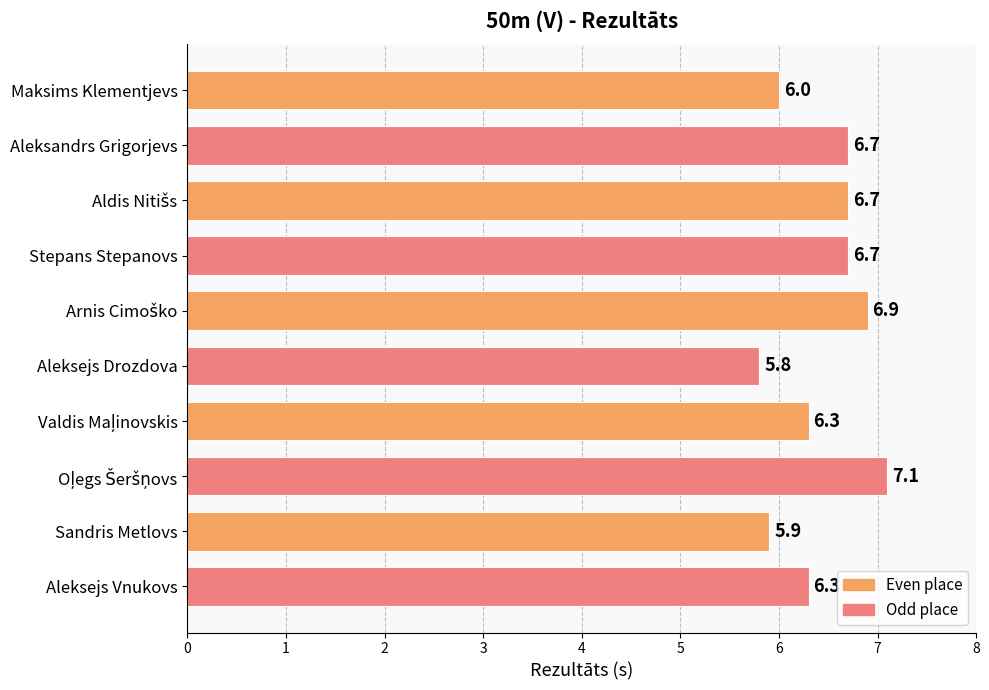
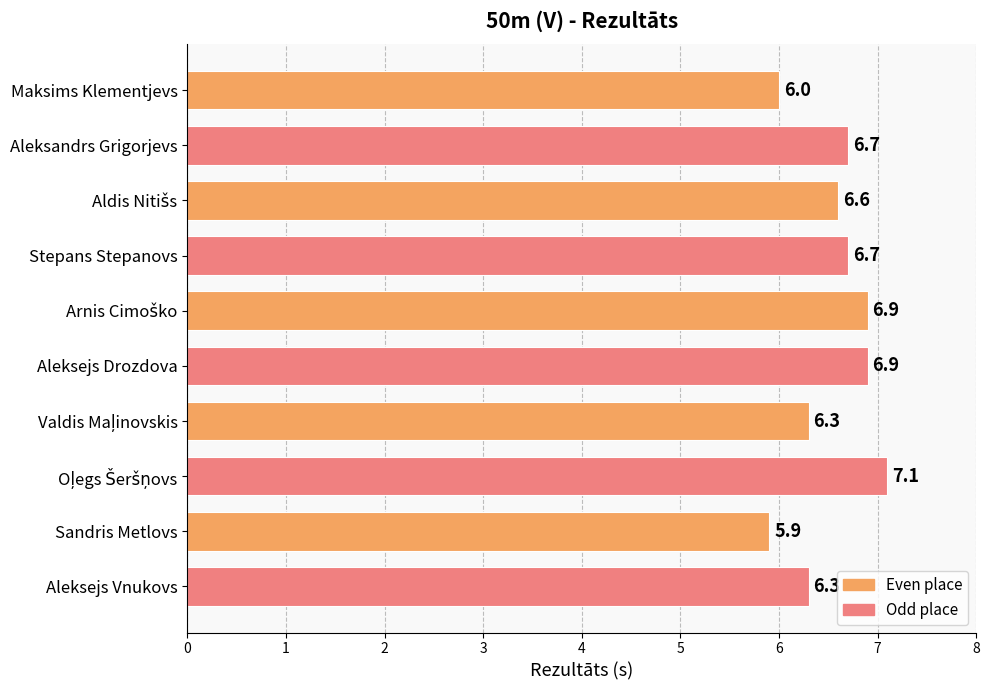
Aldis Nitišs: 6.7 -> 6.6
Aleksejs Drozdova: 5.8 -> 6.9
